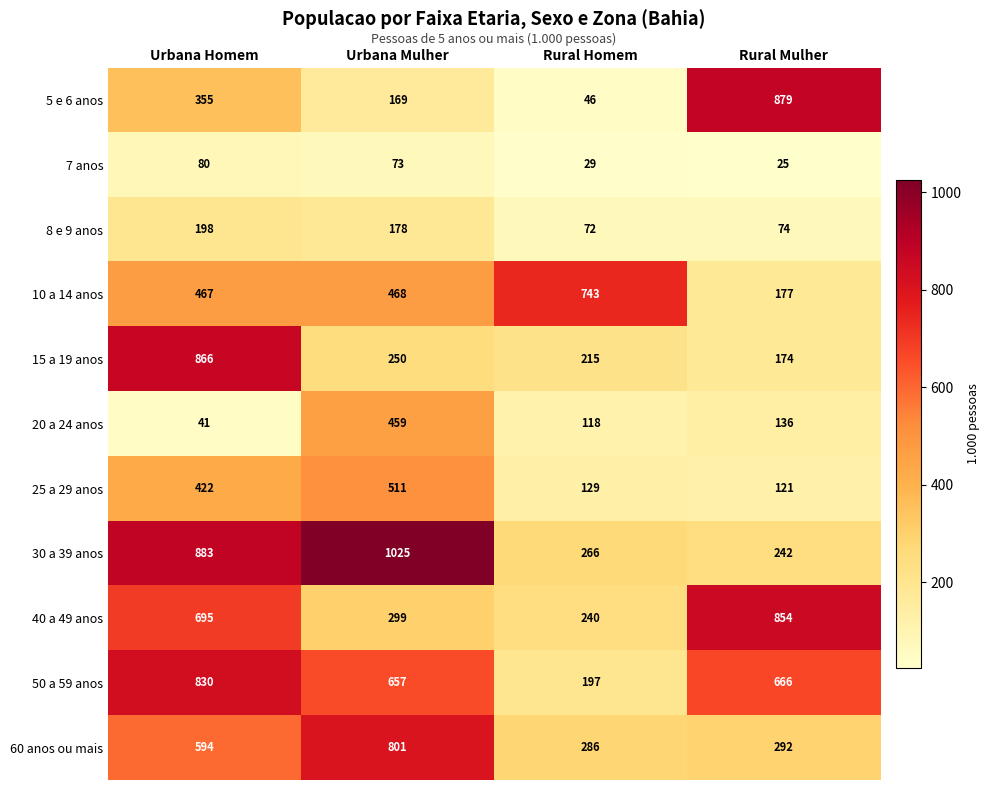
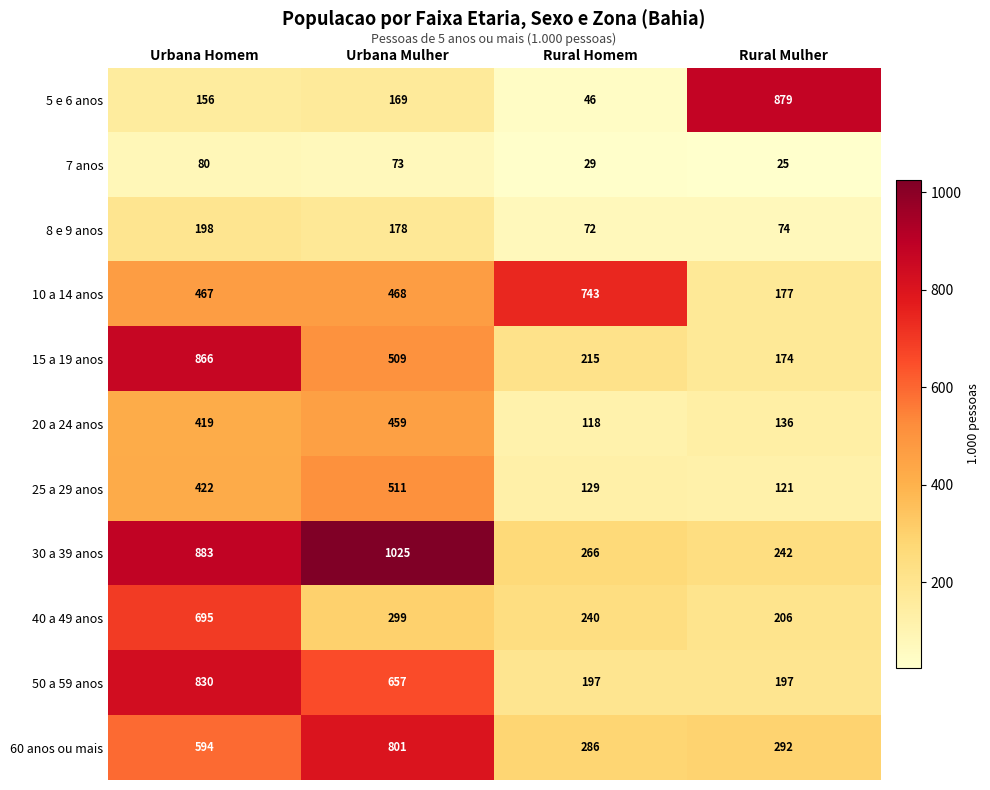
5 e 6 anos, Urbana Homem: 355 -> 156
15 a 19 anos, Urbana Mulher: 250 -> 509
20 a 24 anos, Urbana Homem: 41 -> 419
40 a 49 anos, Rural Mulher: 854 -> 206
50 a 59 anos, Rural Mulher: 666 -> 197
